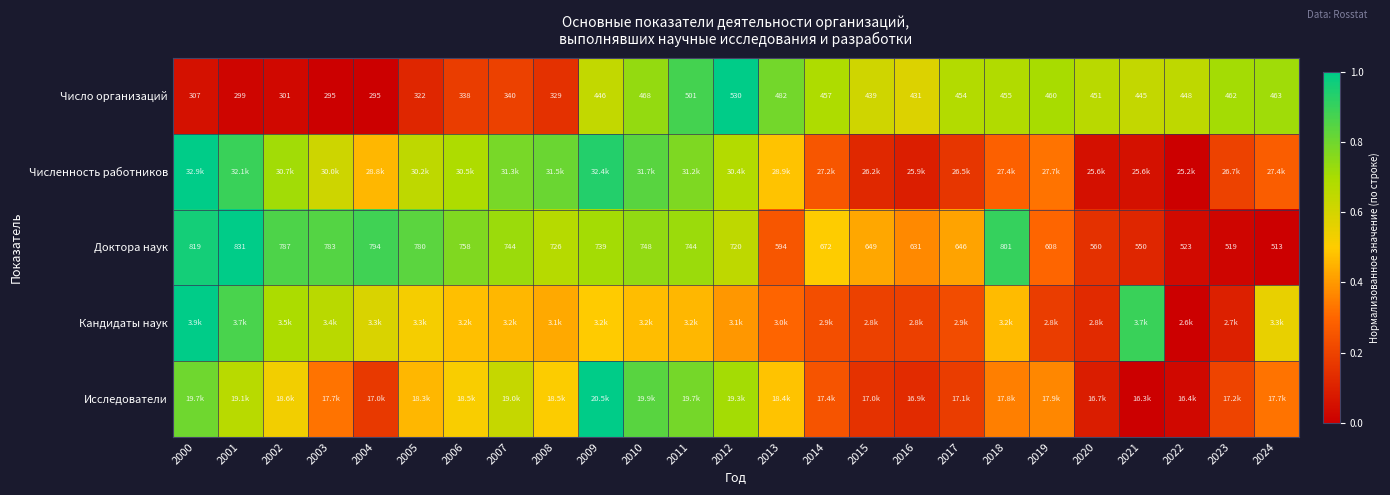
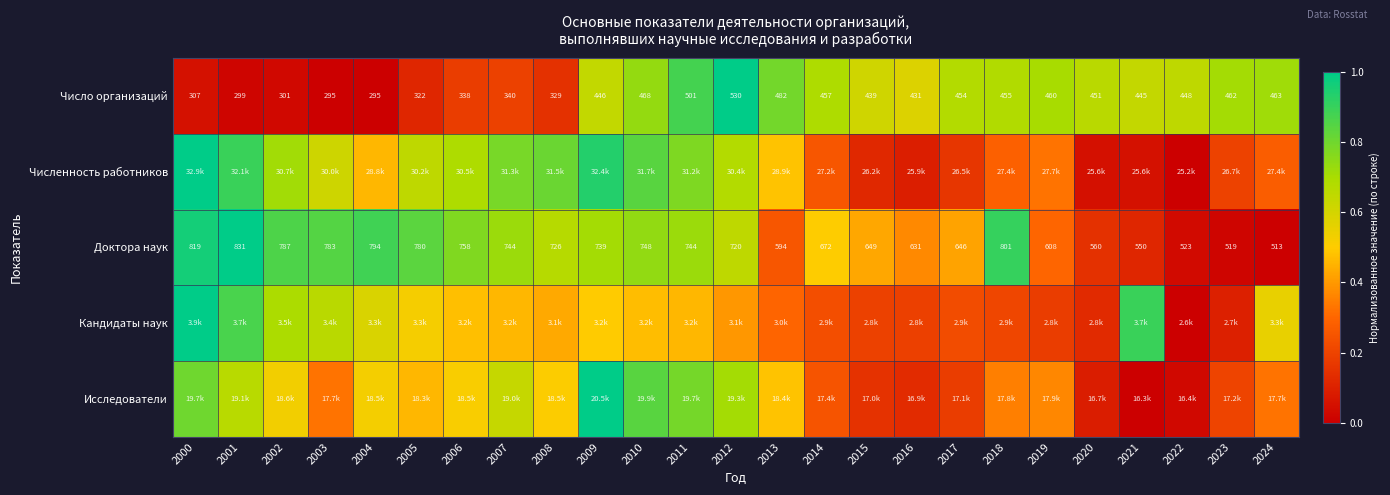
Кандидаты наук, 2018: 3.2k -> 2.9k
Исследователи, 2004: 17.0k -> 18.5k
